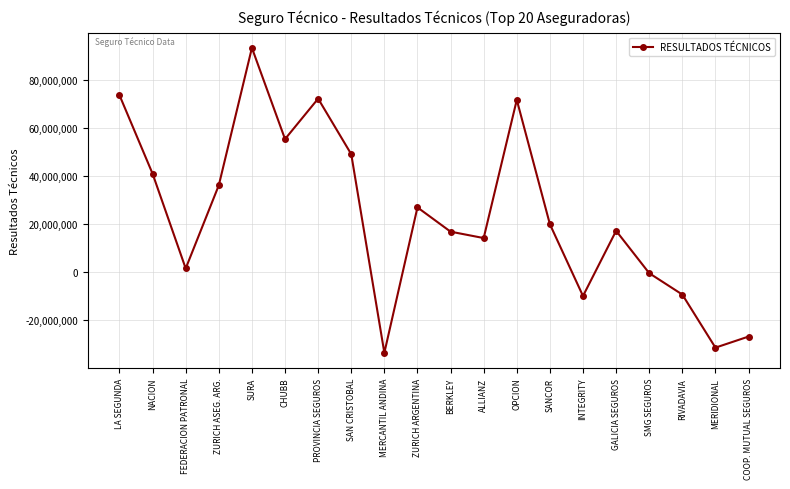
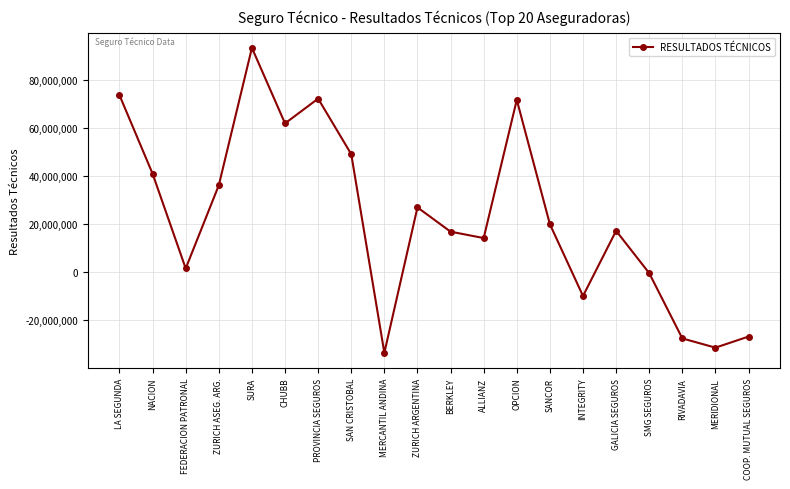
CHUBB: 55,000,000 -> 62,000,000
RIVADAVIA: -9,000,000 -> -28,000,000
